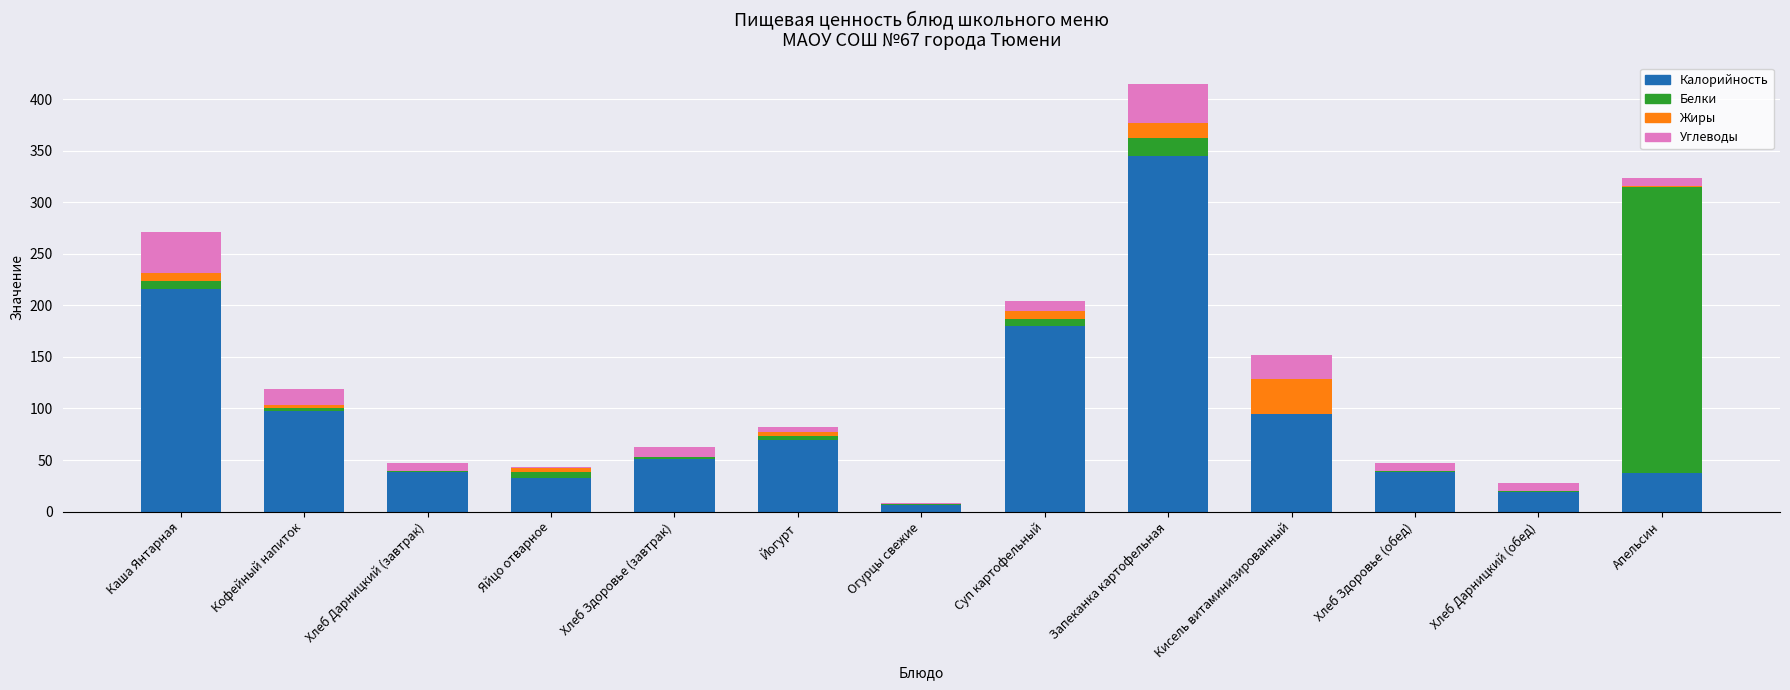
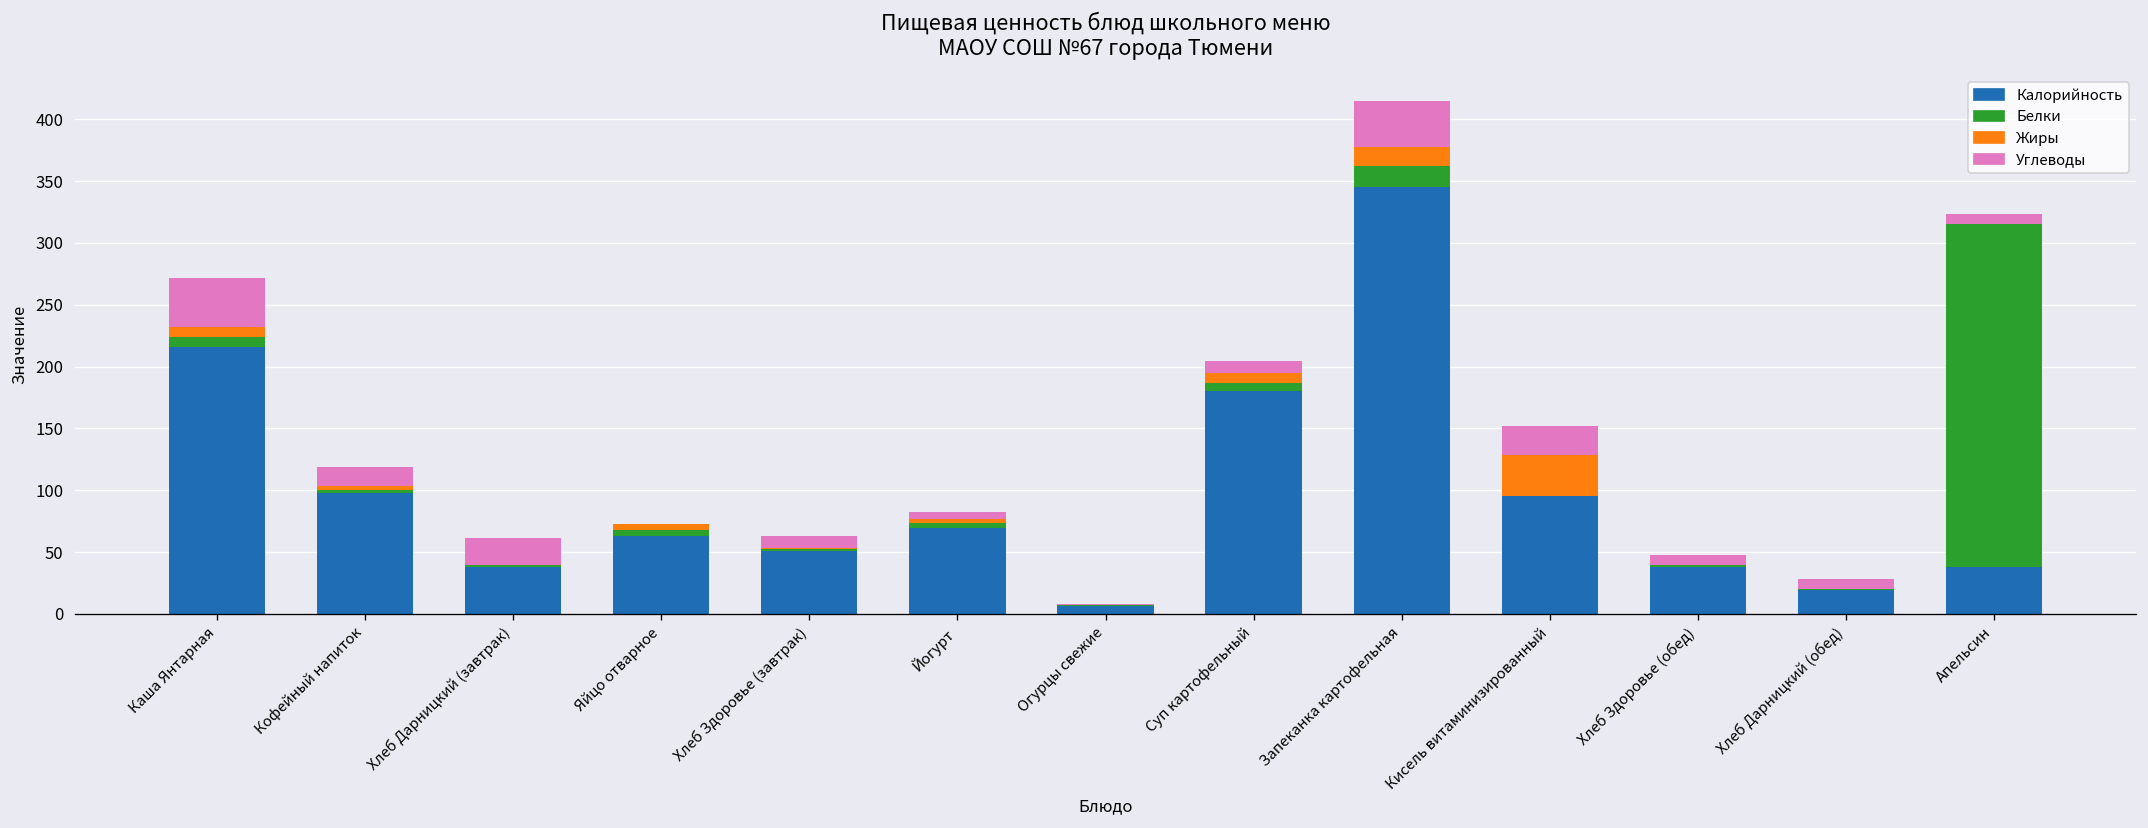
Углеводы, Хлеб Дарницкий (завтрак): 8 -> 22
Калорийность, Яйцо отварное: 33 -> 63
